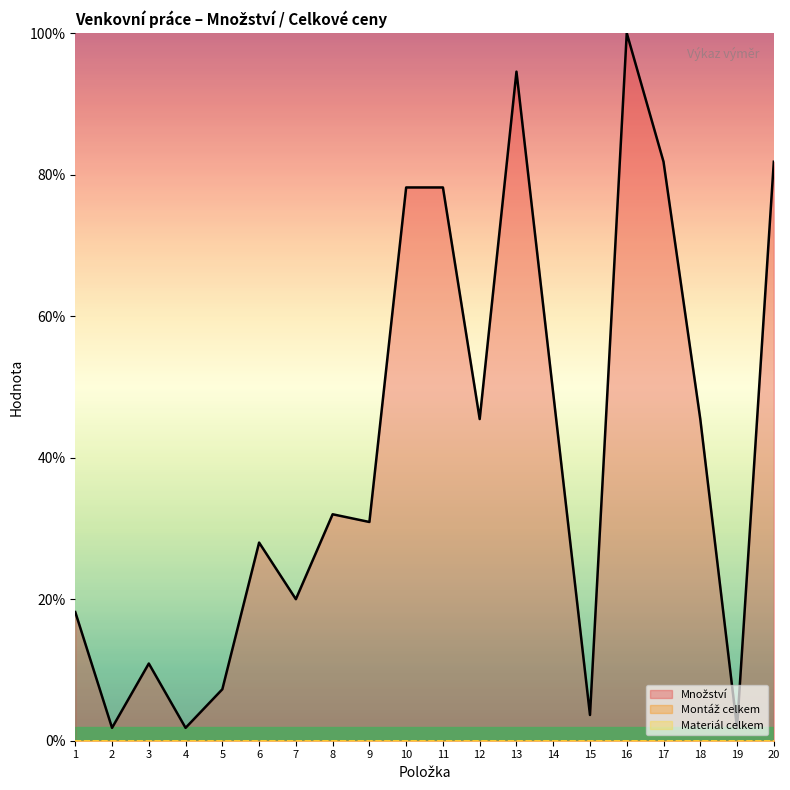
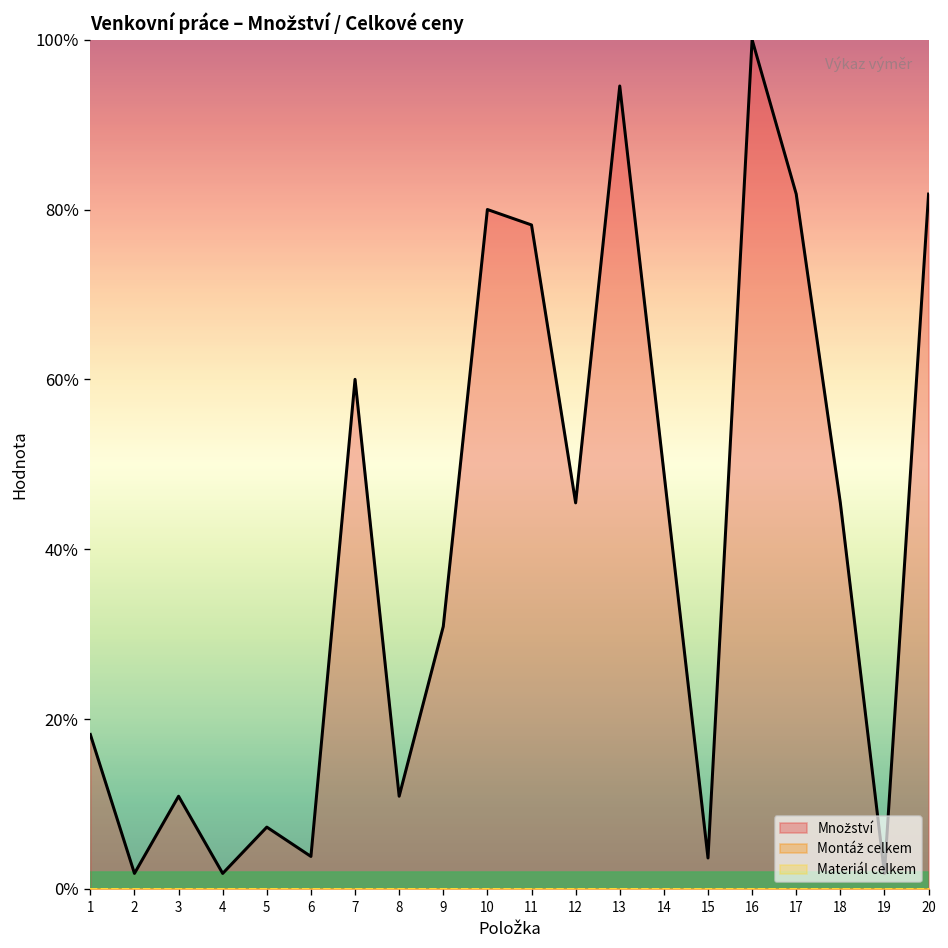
Množství, 6: 28% -> 4%
Množství, 7: 20% -> 60%
Množství, 8: 32% -> 11%
Množství, 10: 78% -> 80%
